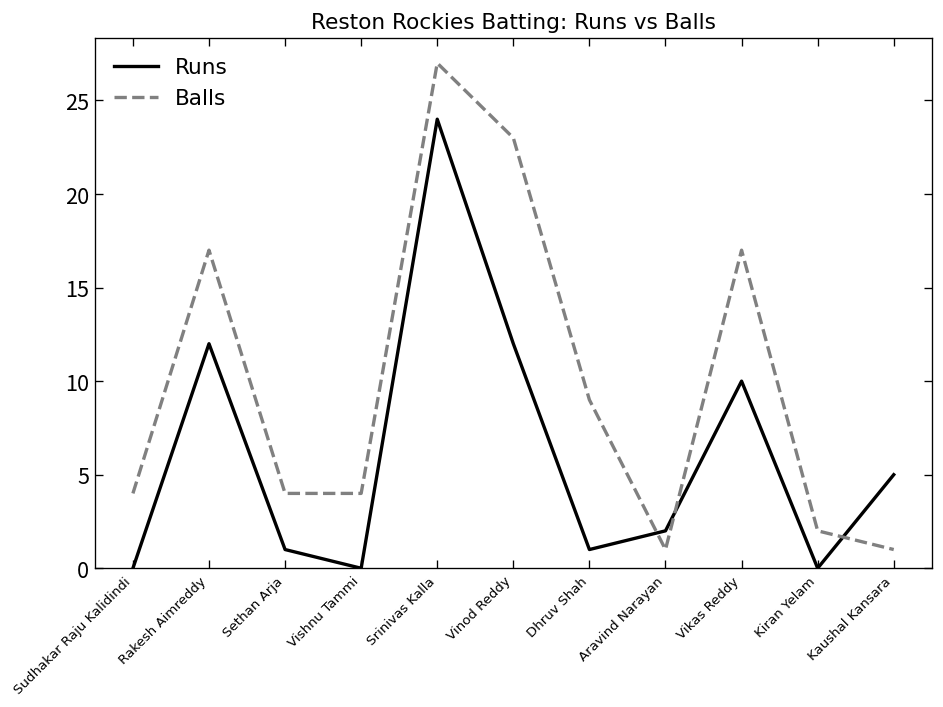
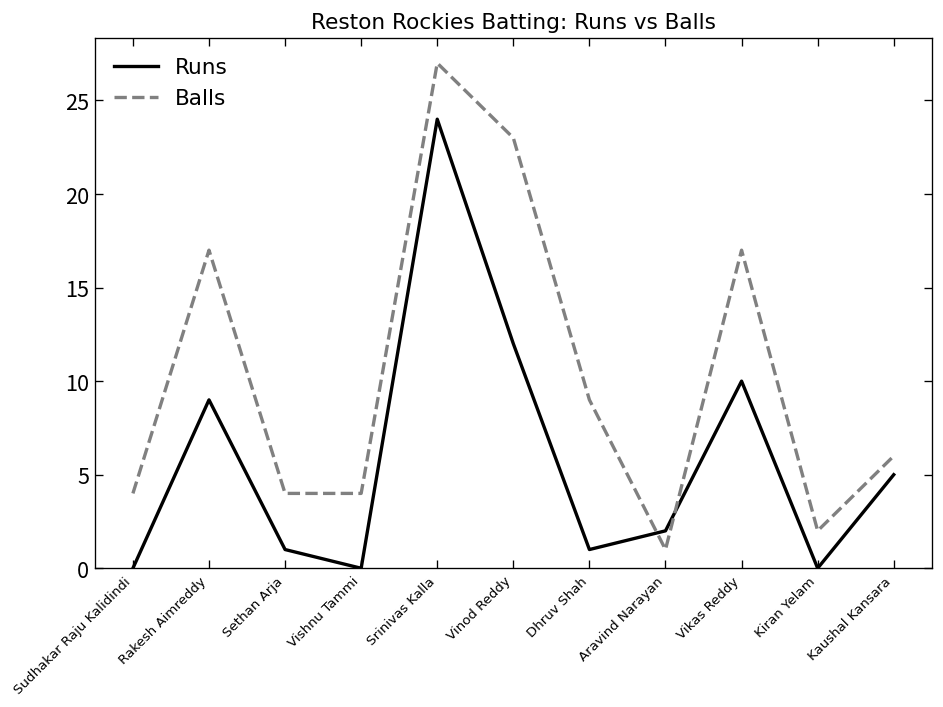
Runs, Rakesh Aimreddy: 12 -> 9
Balls, Kaushal Kansara: 1 -> 6
